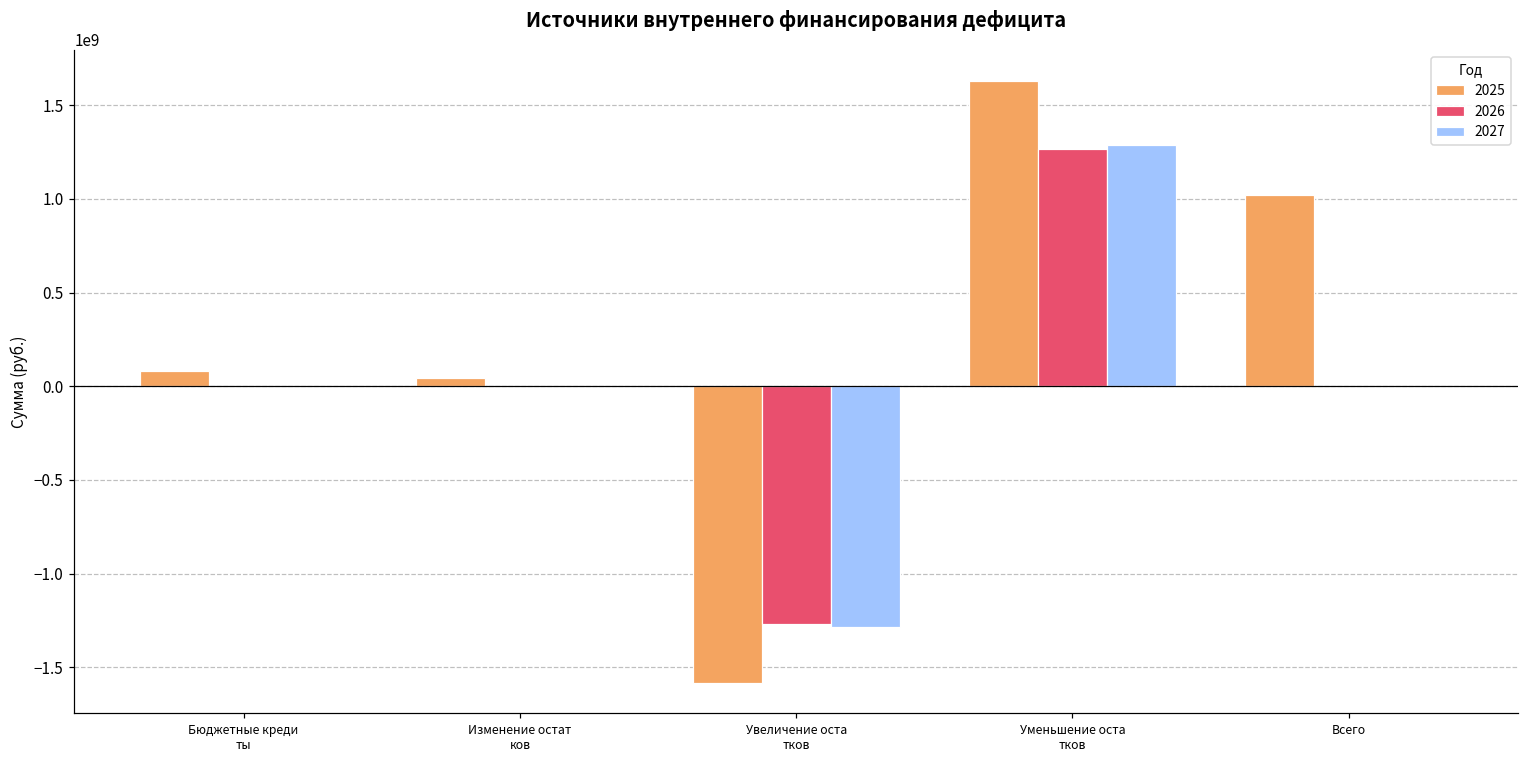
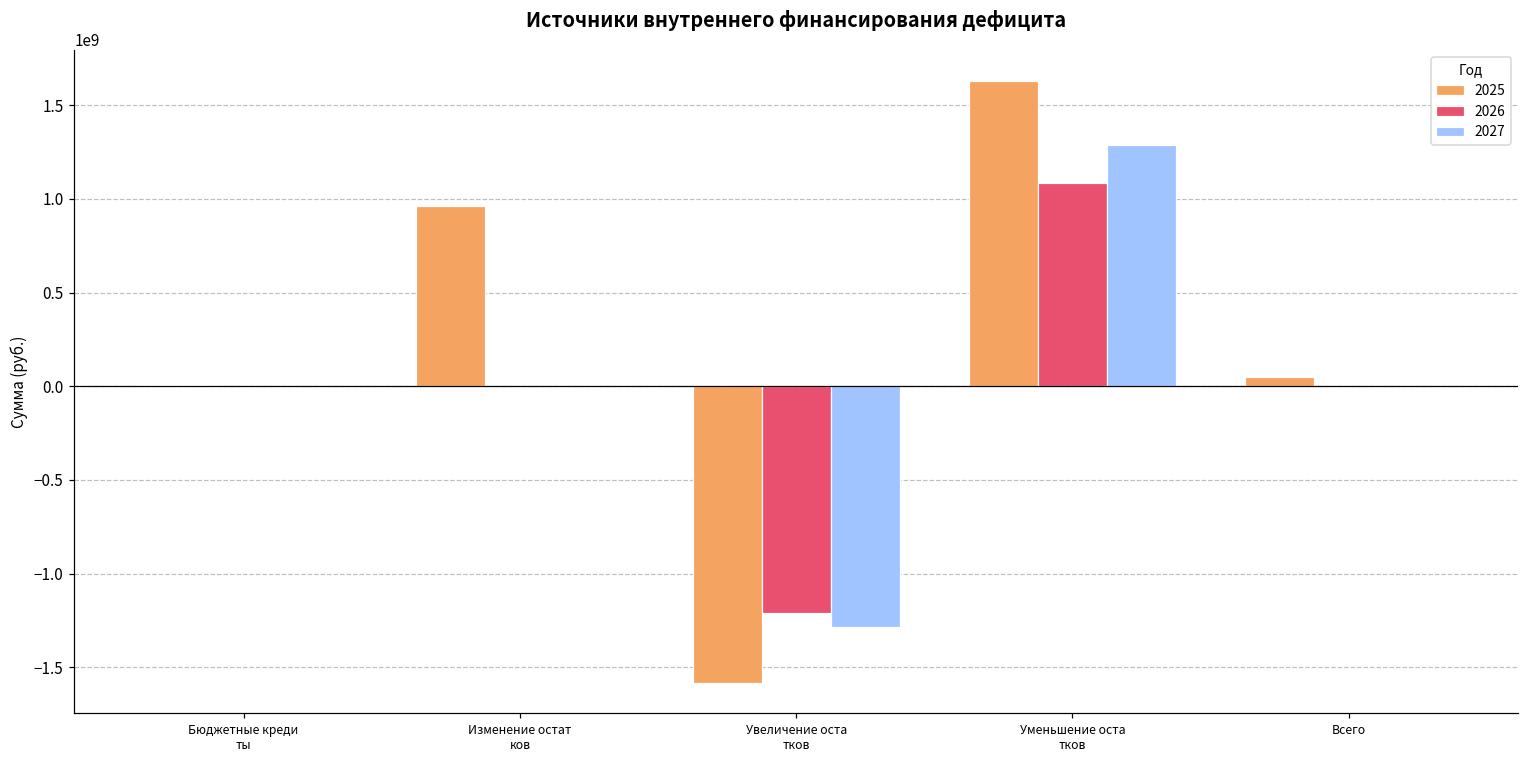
2025, Бюджетные креди ты: 80000000 -> 10000000
2025, Изменение остат ков: 50000000 -> 960000000
2026, Увеличение оста тков: -1270000000 -> -1210000000
2026, Уменьшение оста тков: 1270000000 -> 1090000000
2025, Всего: 1020000000 -> 50000000
